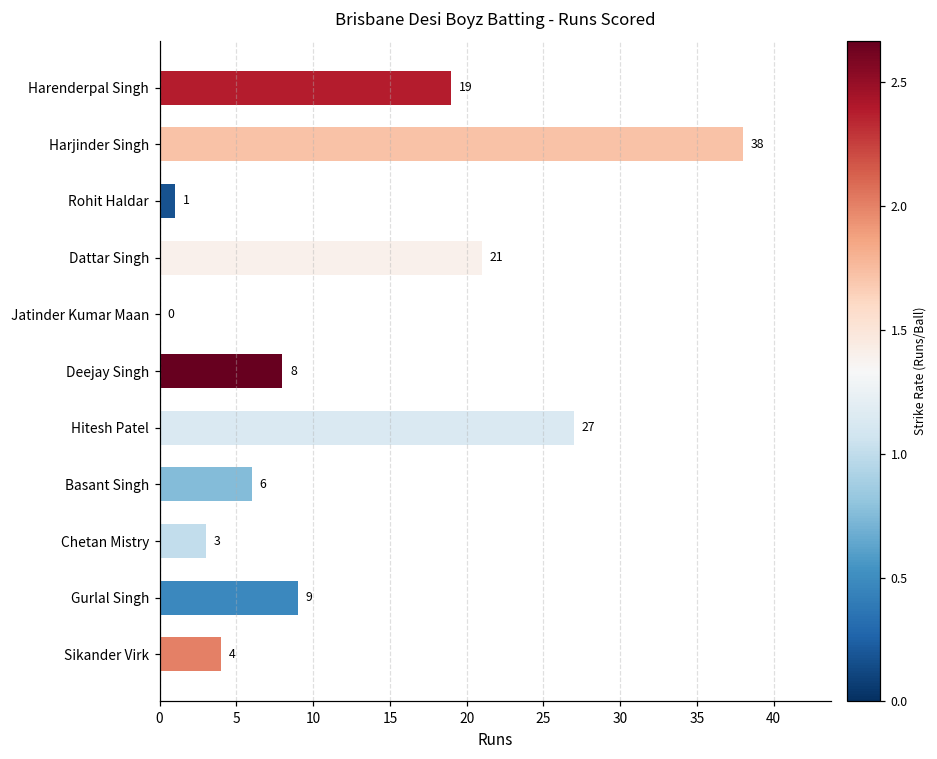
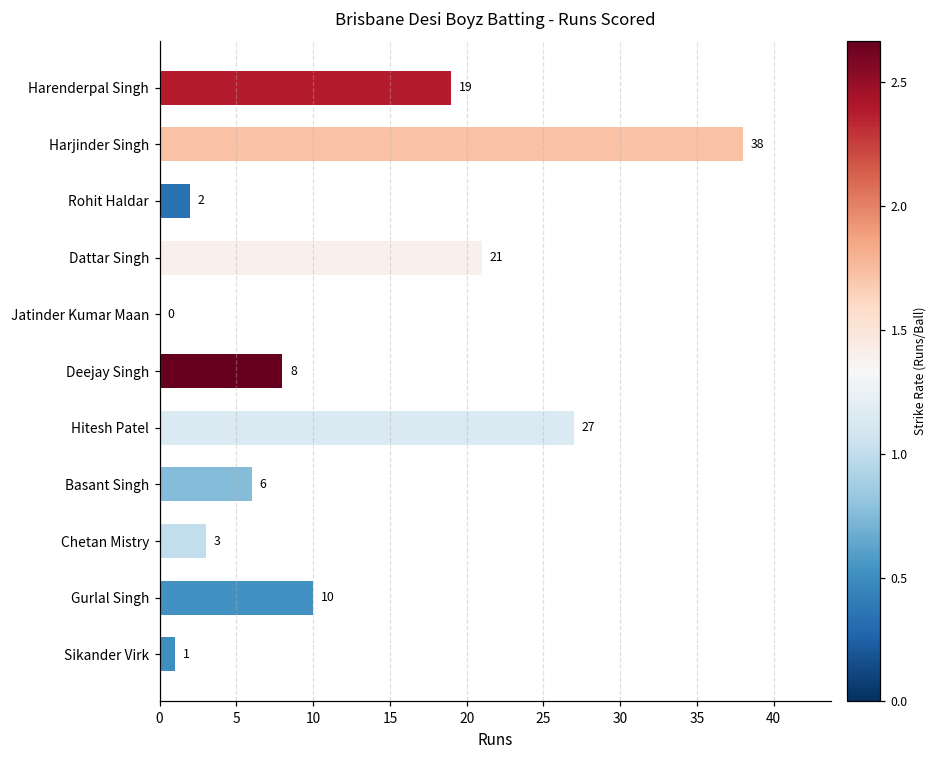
Rohit Haldar: 1 -> 2
Gurlal Singh: 9 -> 10
Sikander Virk: 4 -> 1
